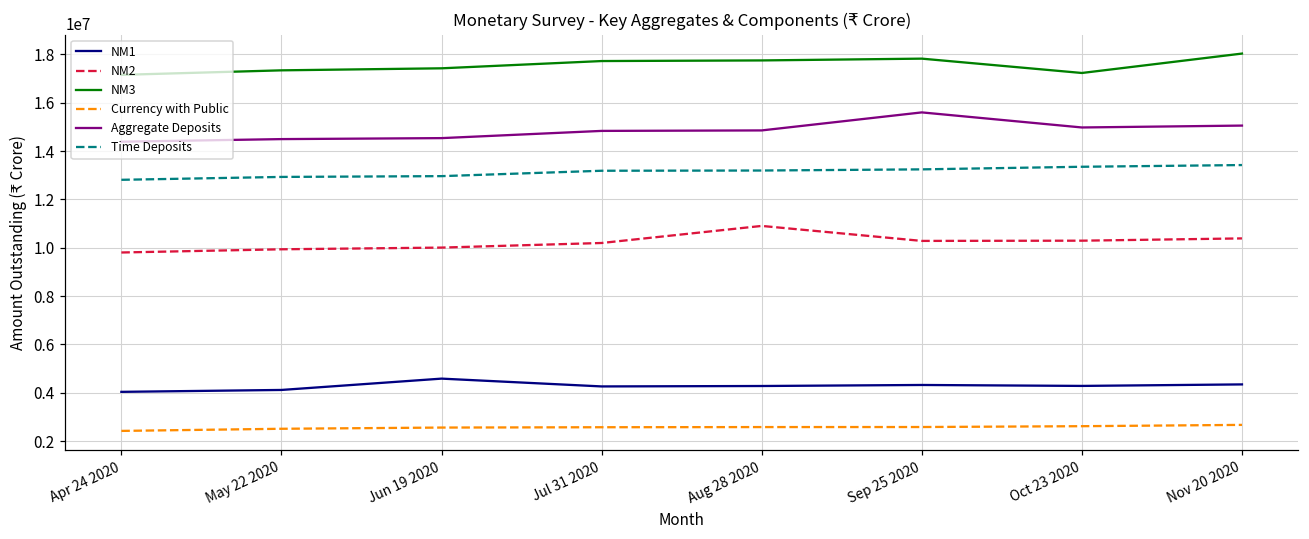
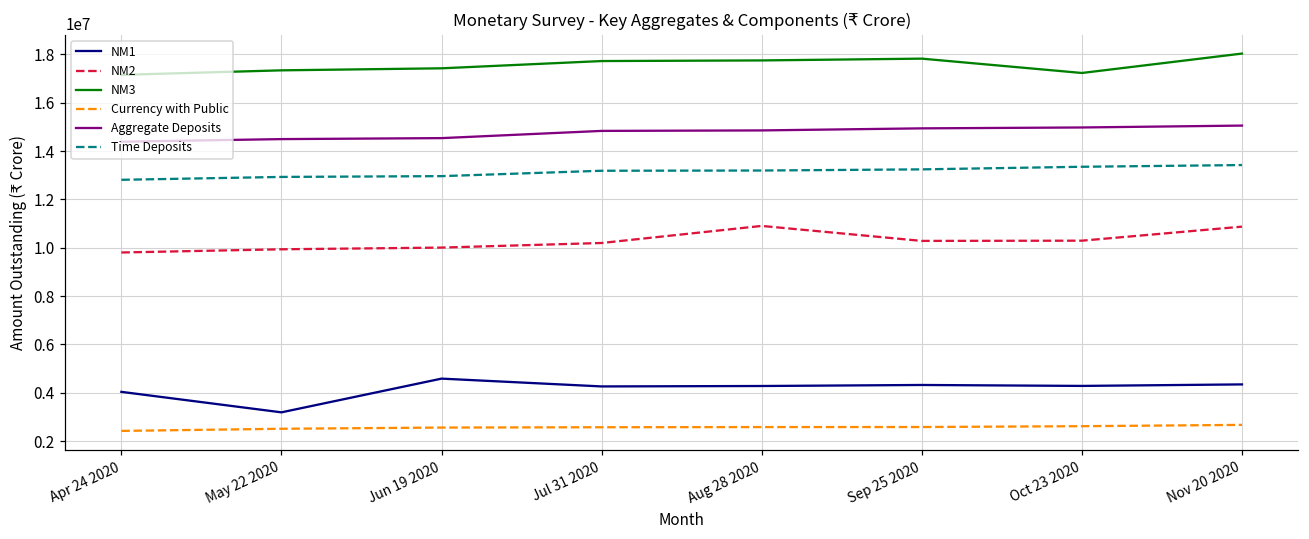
NM1, May 22 2020: 4100000 -> 3200000
Aggregate Deposits, Sep 25 2020: 15600000 -> 14900000
NM2, Nov 20 2020: 10400000 -> 10900000
